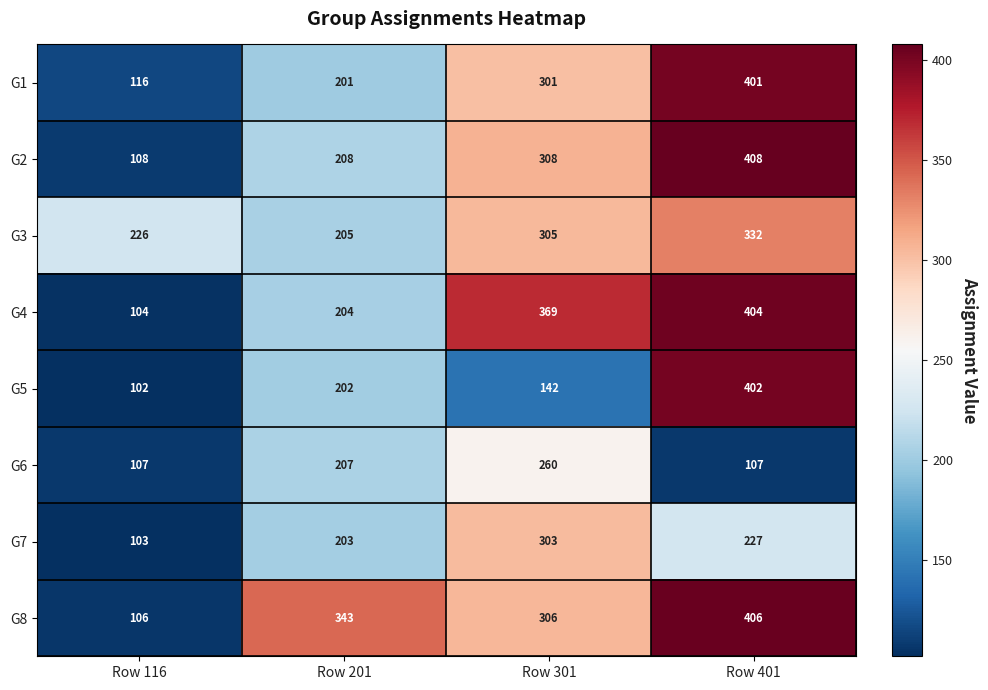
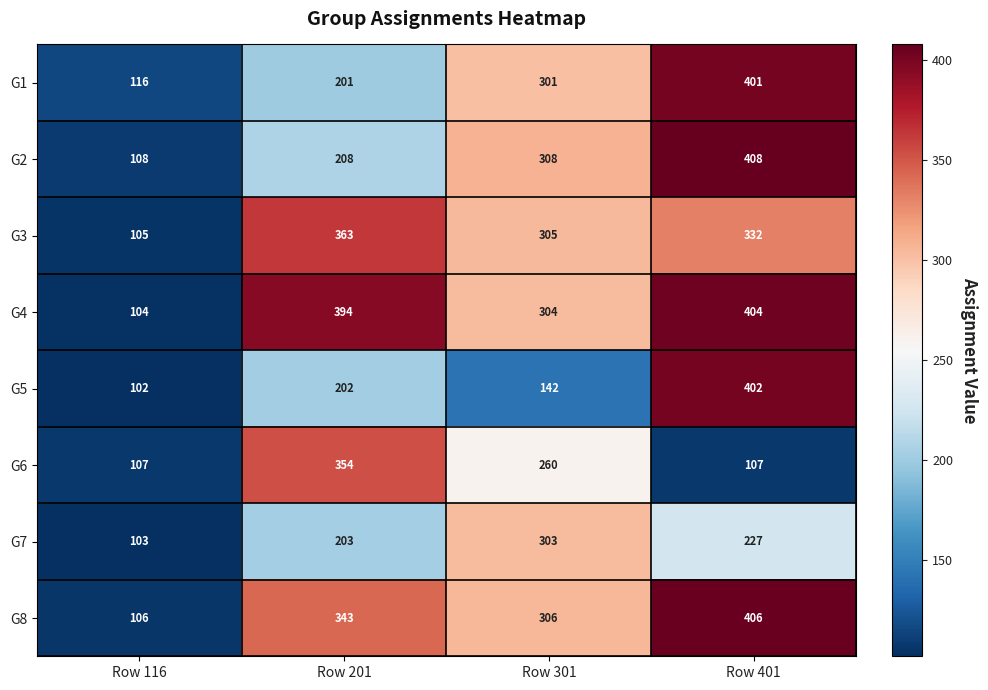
G3, Row 116: 226 -> 105
G3, Row 201: 205 -> 363
G4, Row 201: 204 -> 394
G4, Row 301: 369 -> 304
G6, Row 201: 207 -> 354
